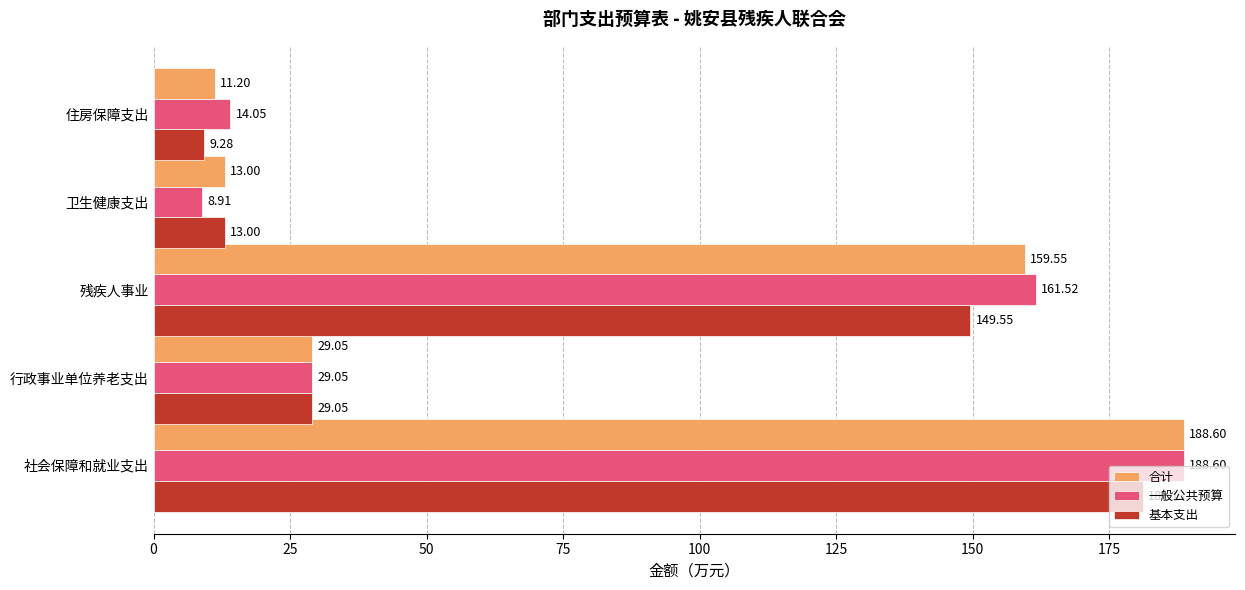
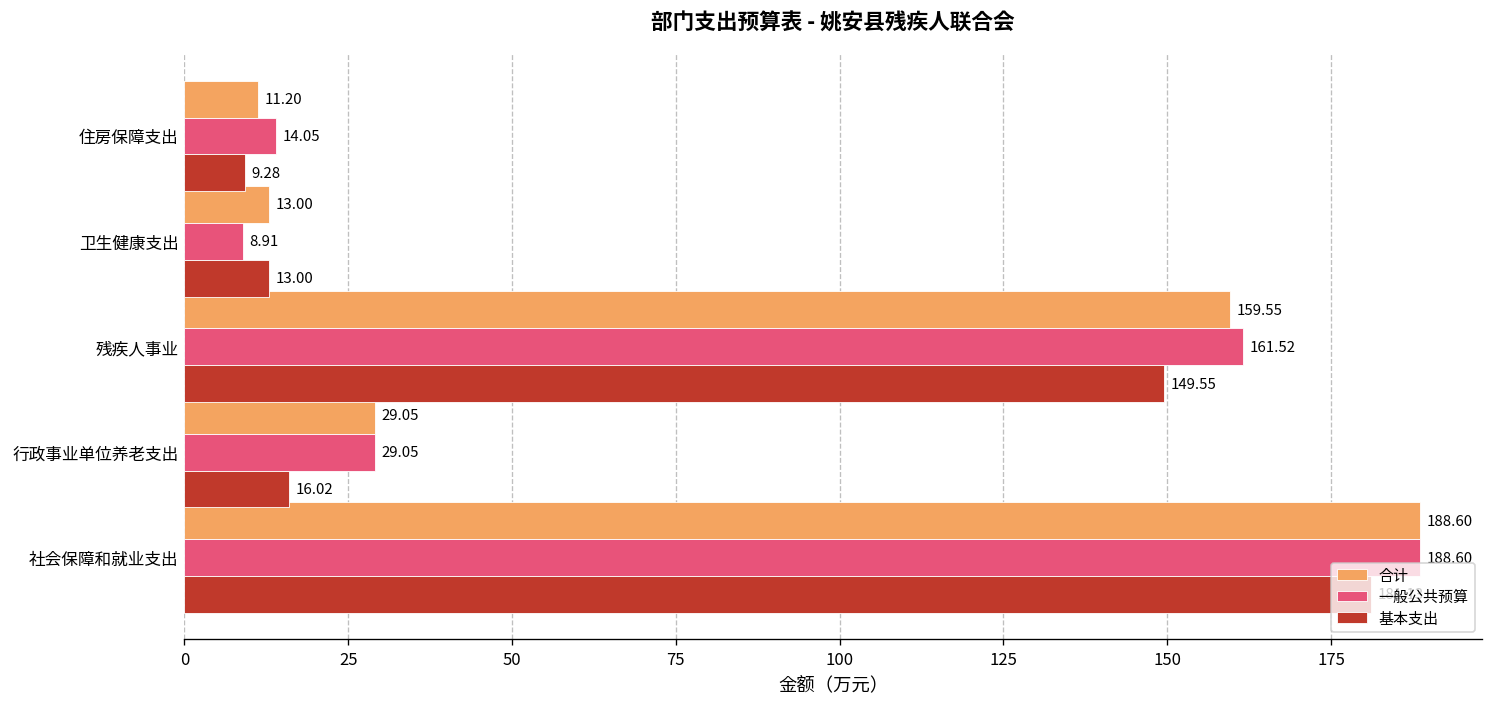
基本支出, 行政事业单位养老支出: 29.05 -> 16.02
